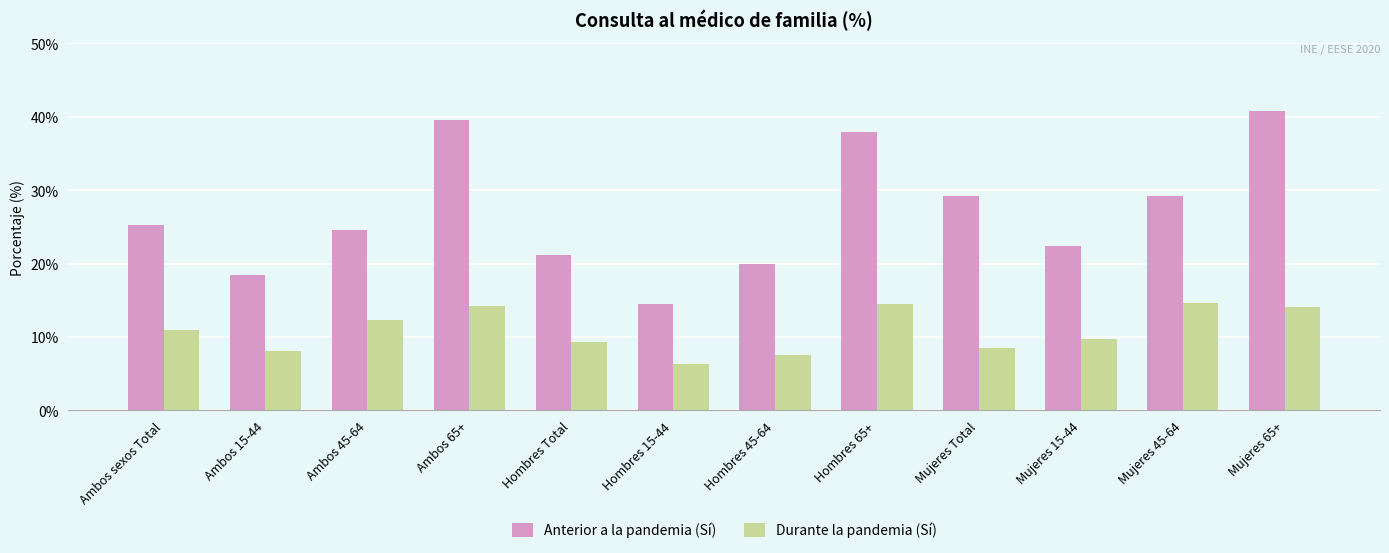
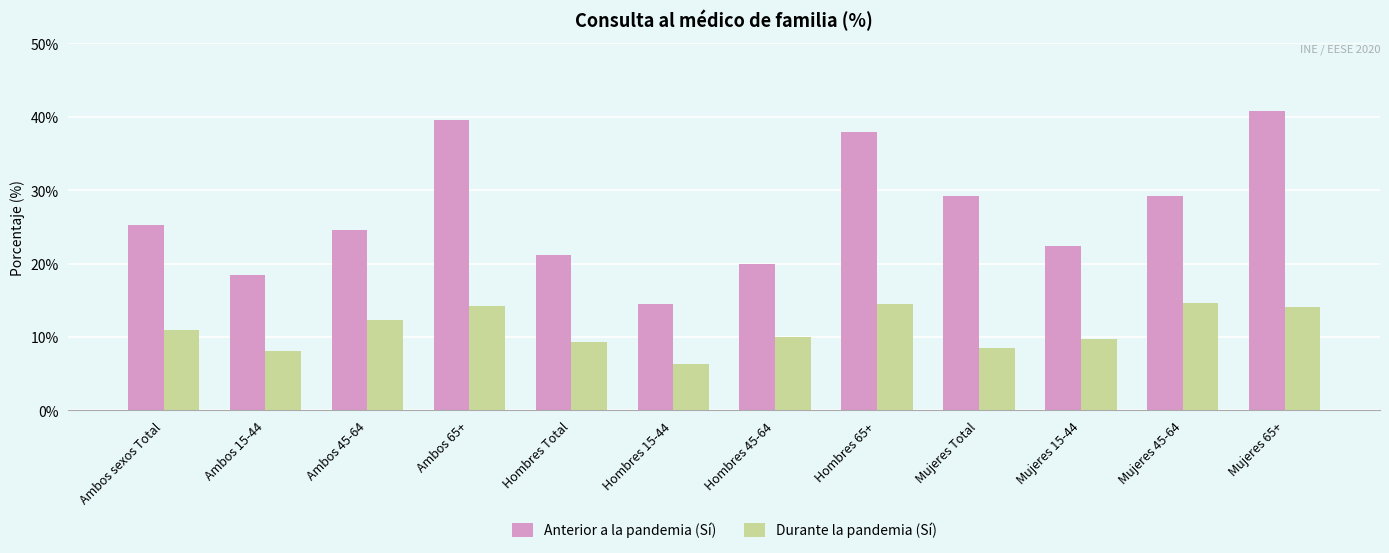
Durante la pandemia (Sí), Hombres 45-64: 8% -> 10%
